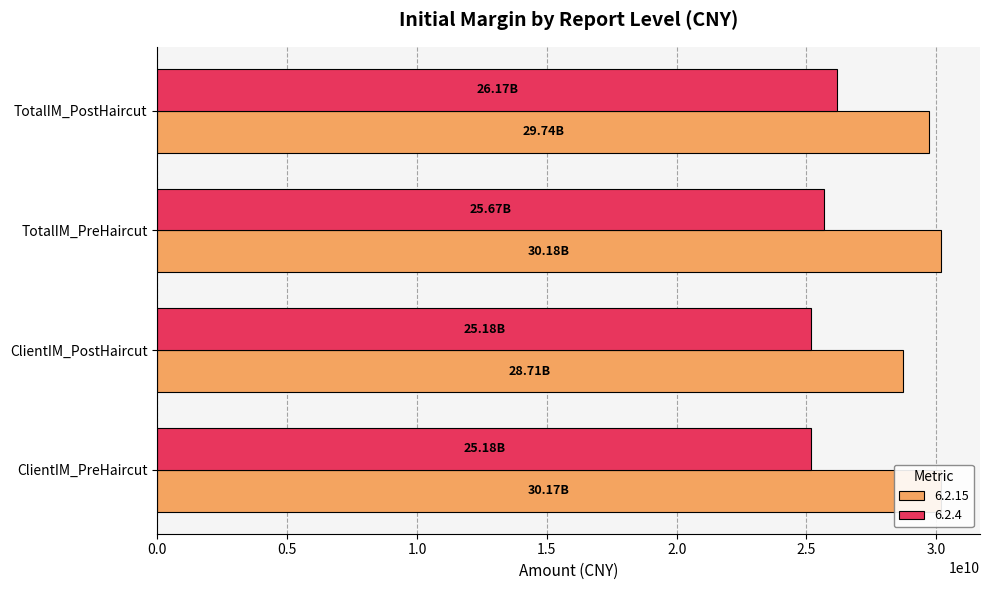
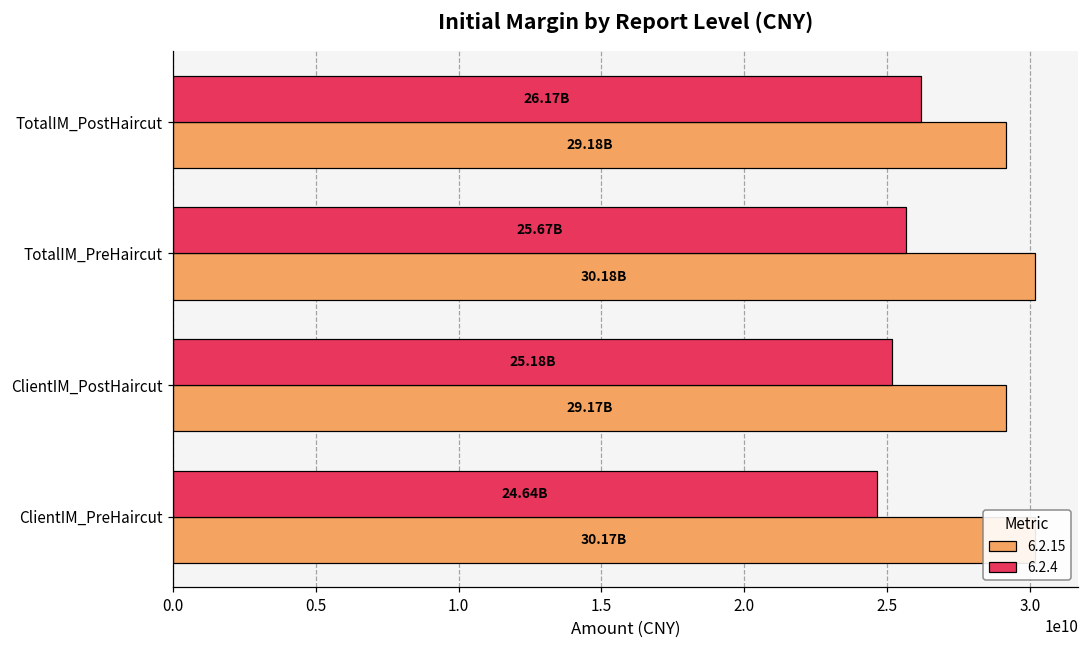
6.2.15, TotalIM_PostHaircut: 29.74B -> 29.18B
6.2.15, ClientIM_PostHaircut: 28.71B -> 29.17B
6.2.4, ClientIM_PreHaircut: 25.18B -> 24.64B
